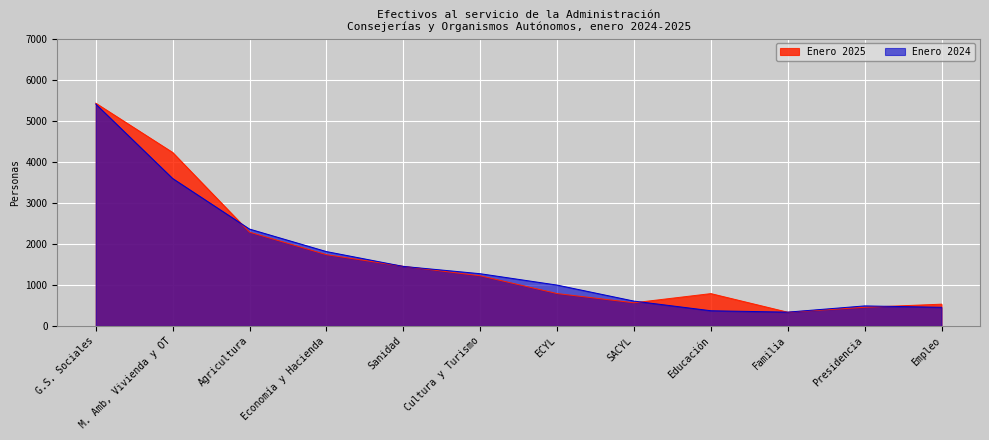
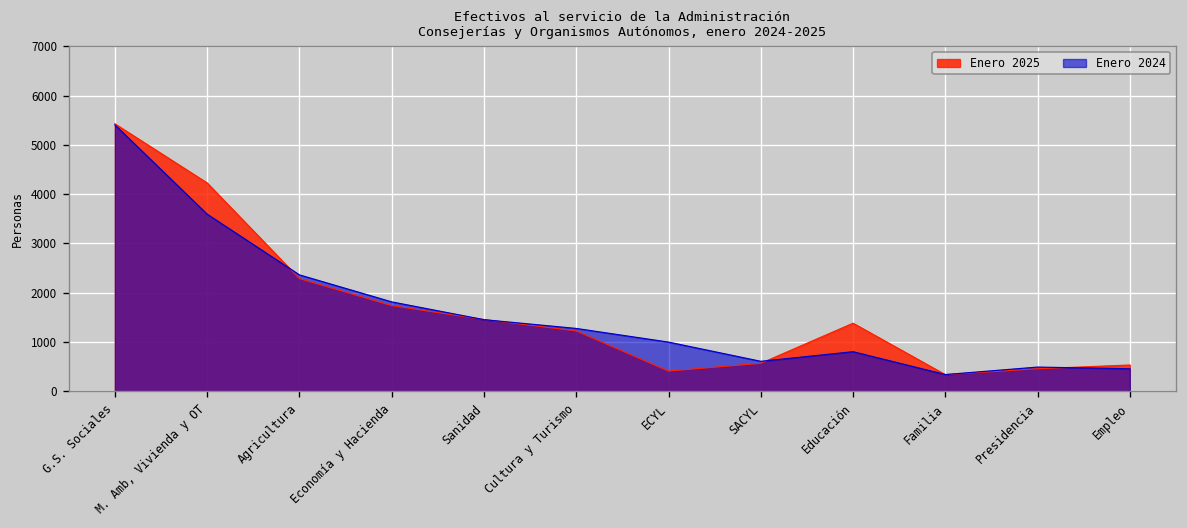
Enero 2025, ECYL: 800 -> 400
Enero 2025, Educación: 800 -> 1400
Enero 2024, Educación: 400 -> 800
